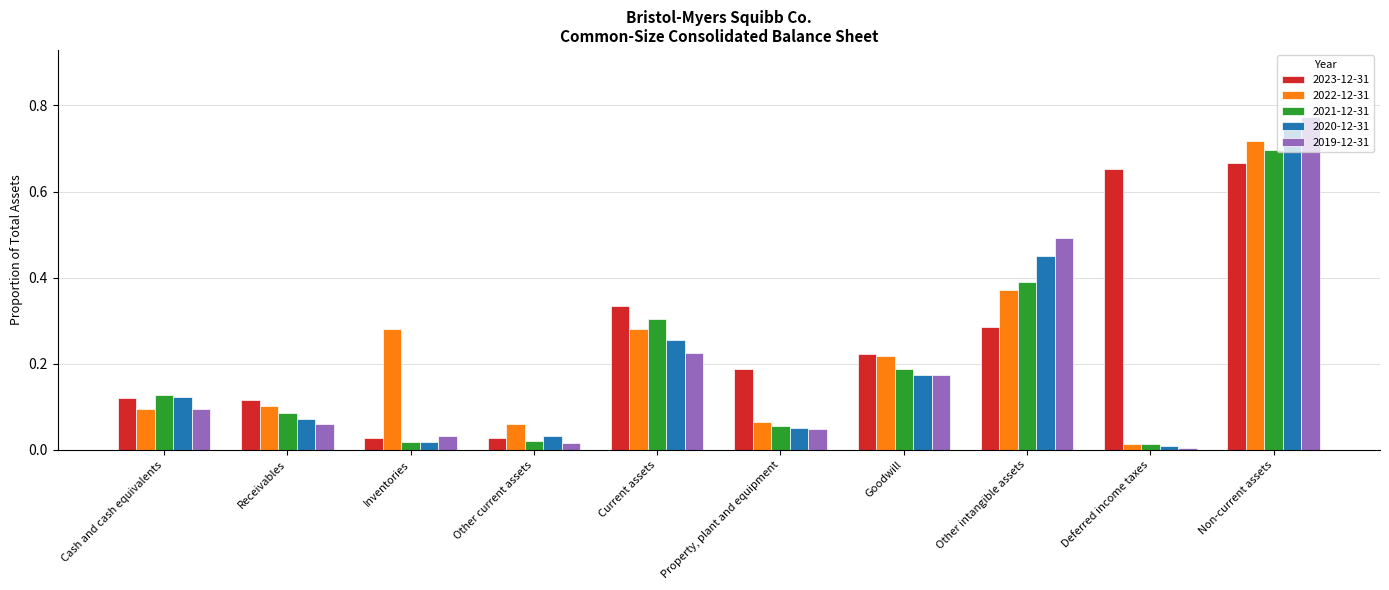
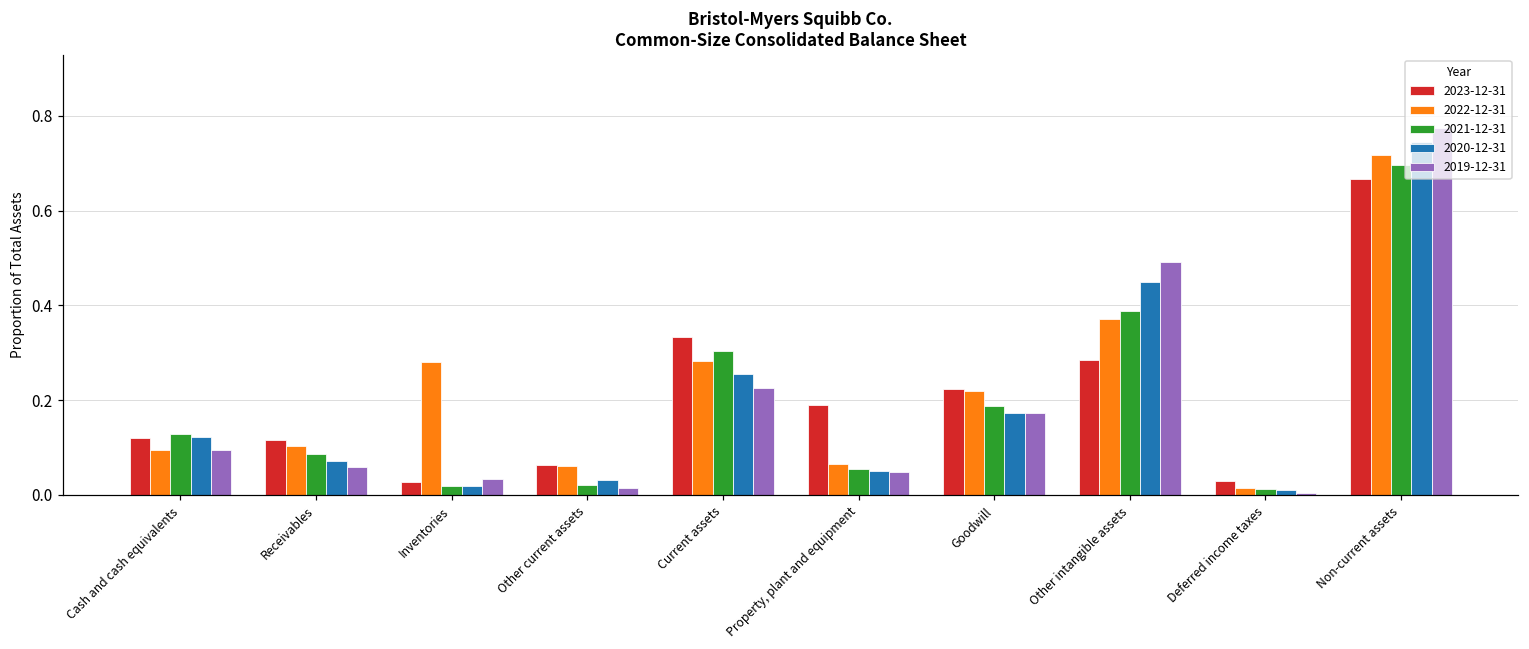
2023-12-31, Other current assets: 0.03 -> 0.06
2023-12-31, Deferred income taxes: 0.65 -> 0.03
